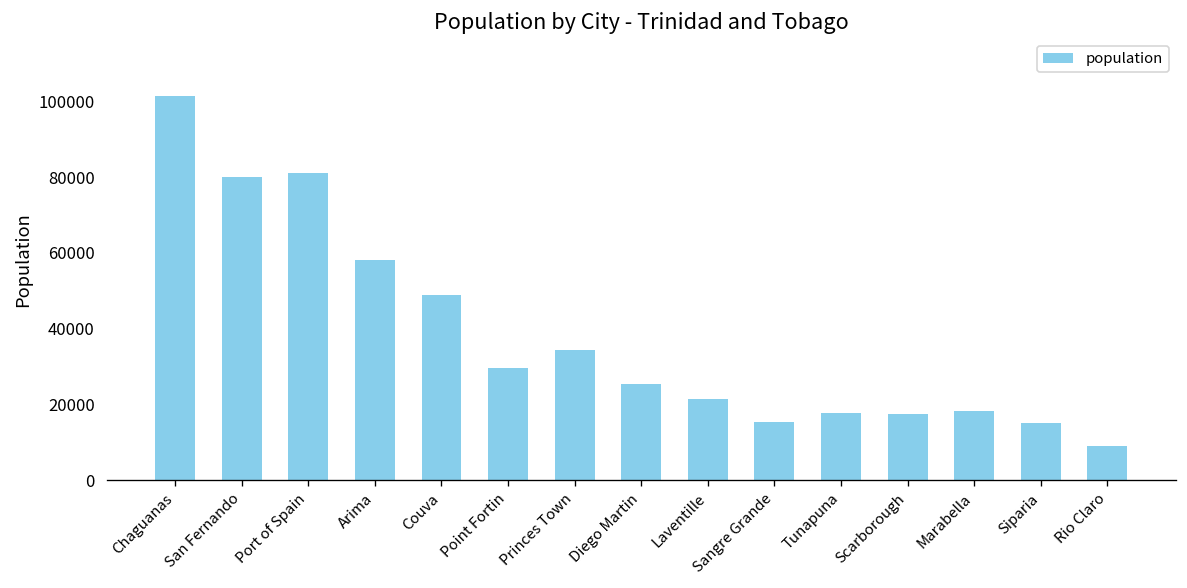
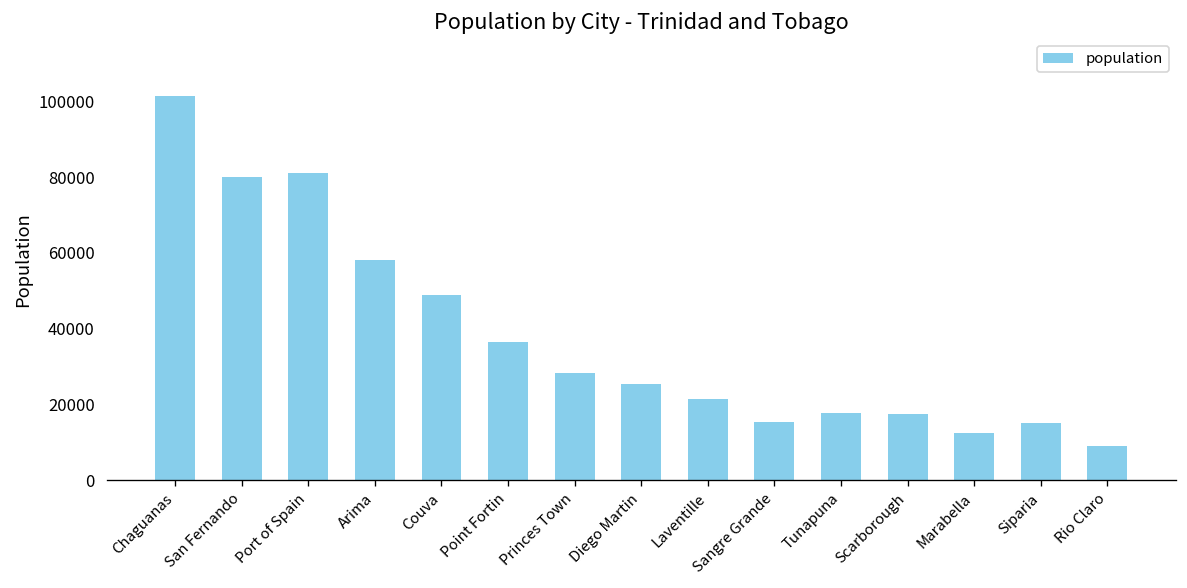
Point Fortin: 30000 -> 37000
Princes Town: 34000 -> 28000
Marabella: 18000 -> 13000
